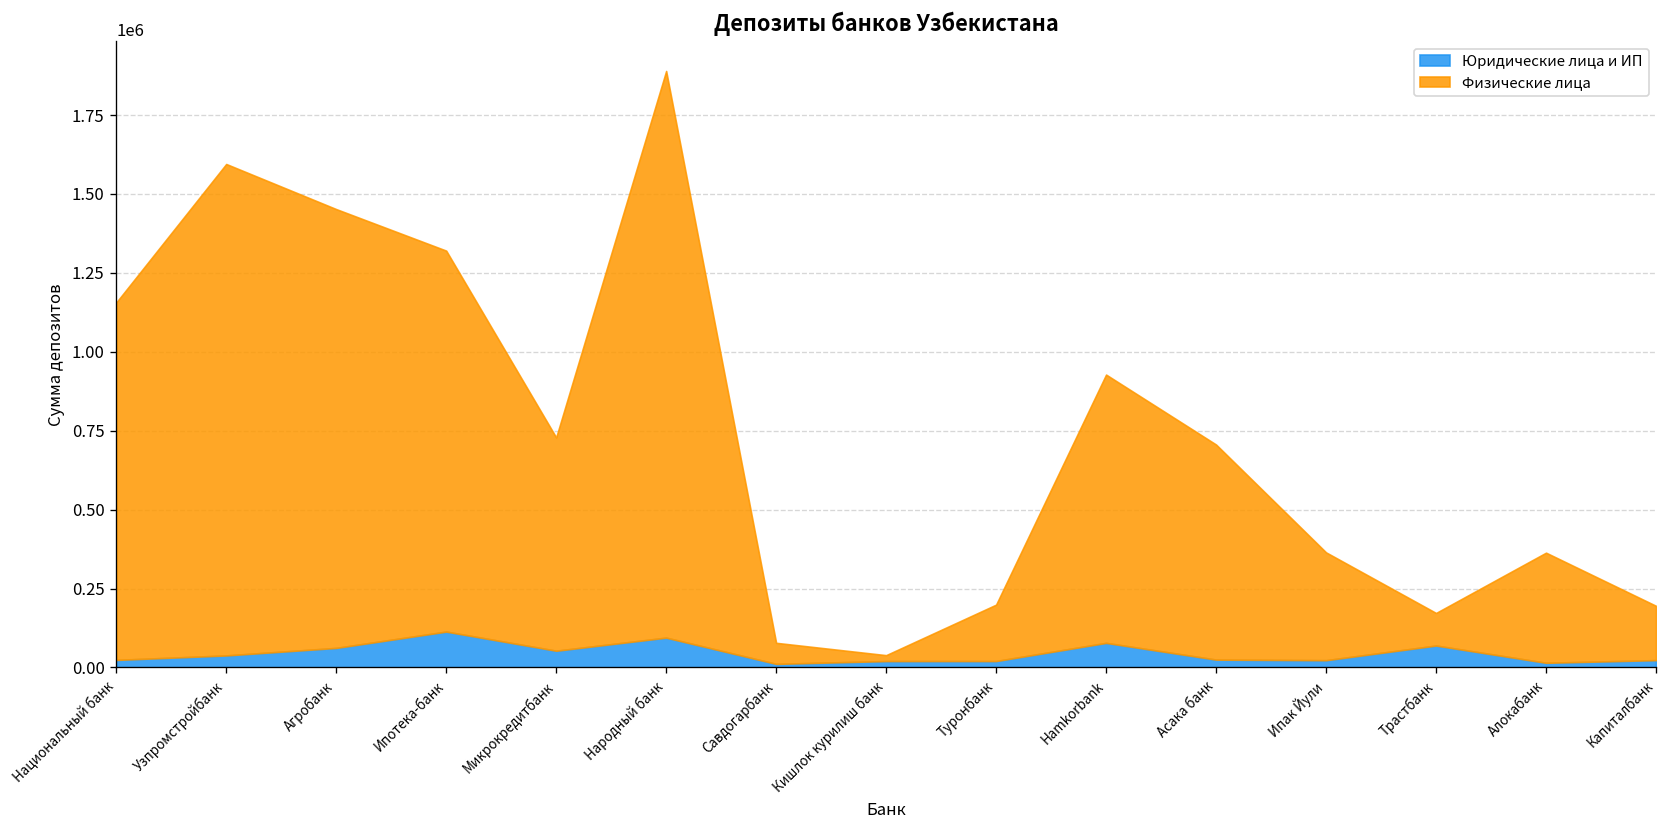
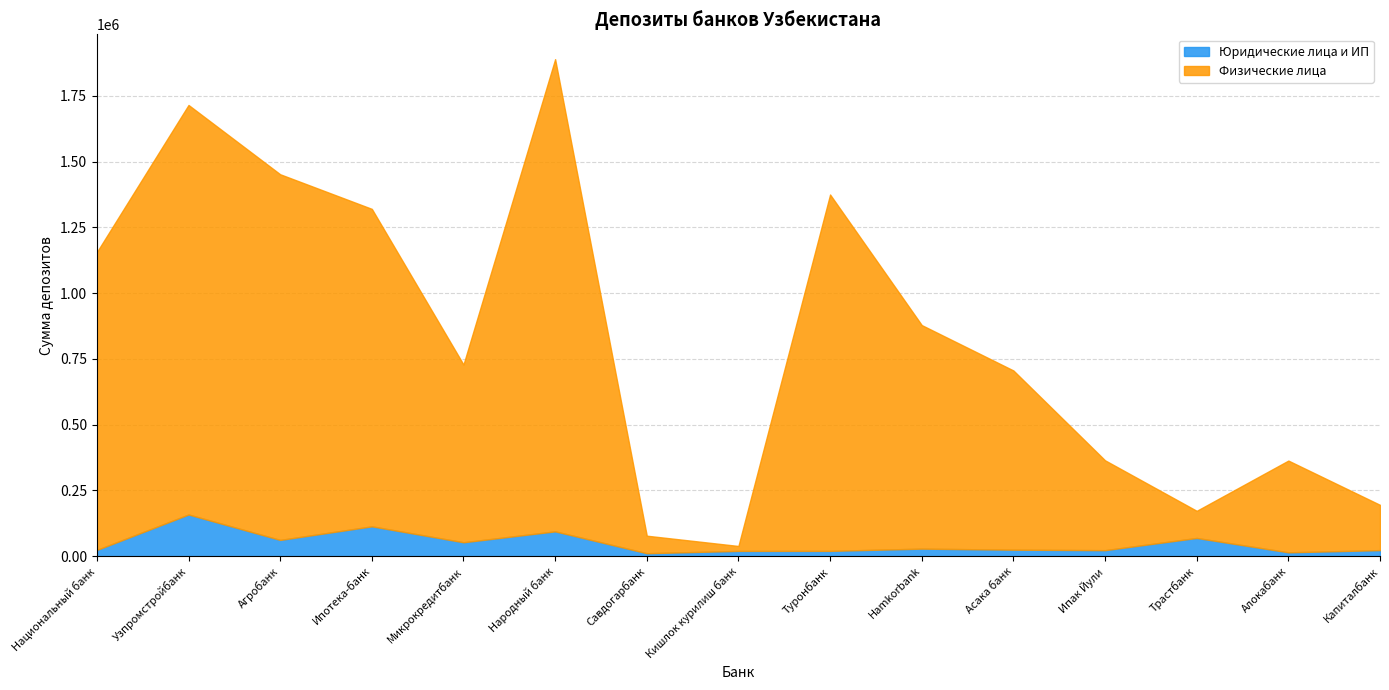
Юридические лица и ИП, Узпромстройбанк: 40000 -> 160000
Физические лица, Туронбанк: 180000 -> 1350000
Юридические лица и ИП, Hamkorbank: 80000 -> 30000
